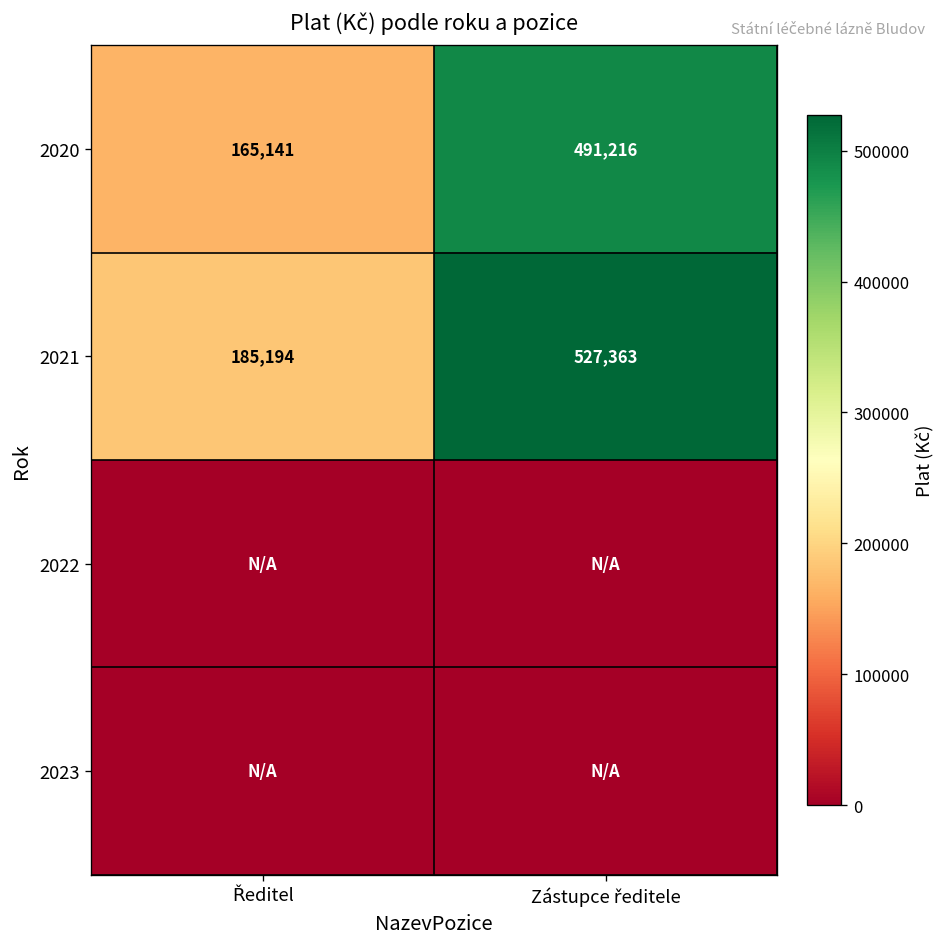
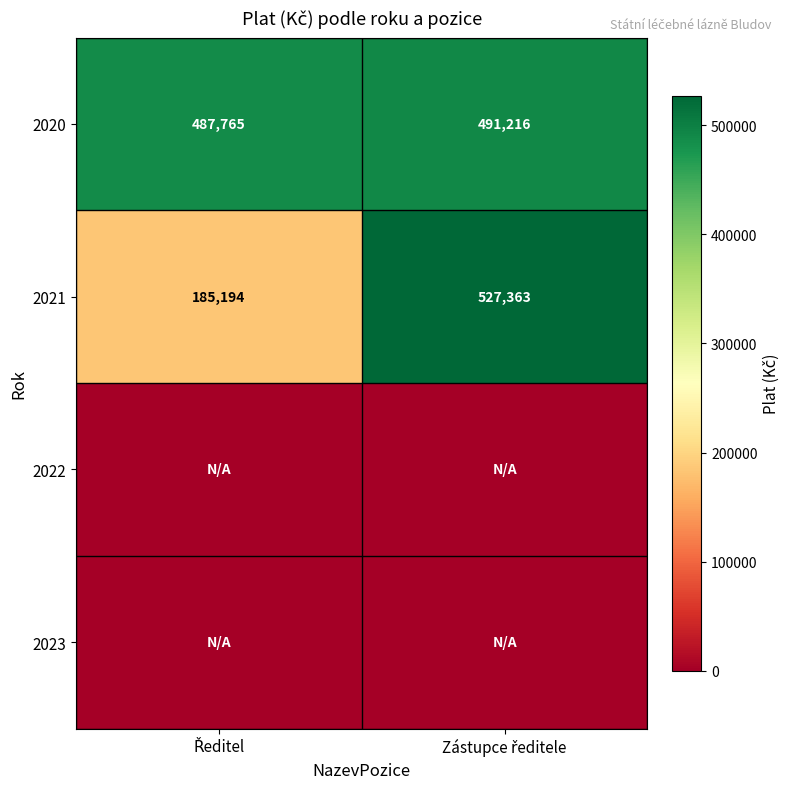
2020, Ředitel: 165,141 -> 487,765
